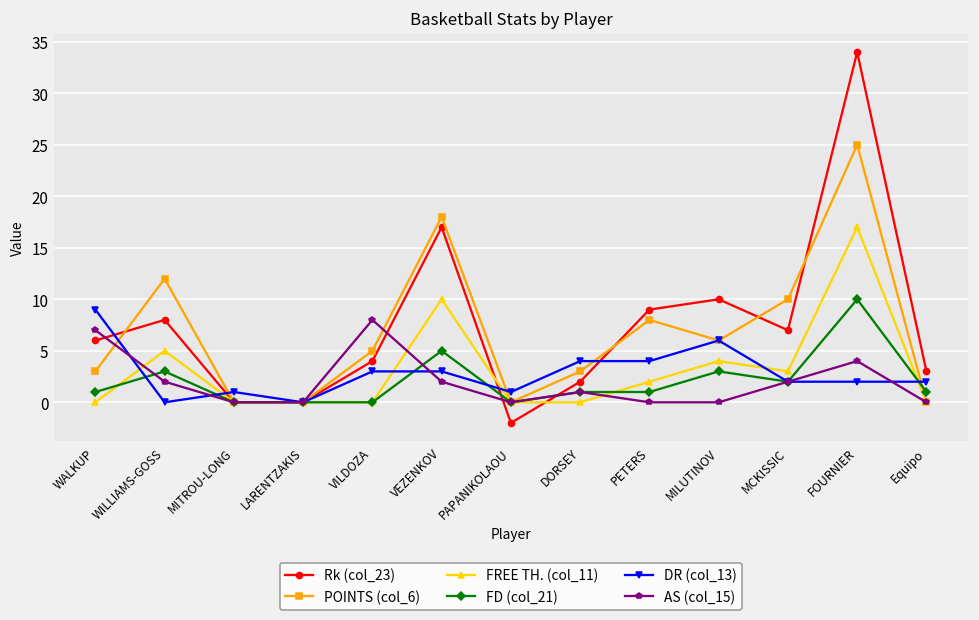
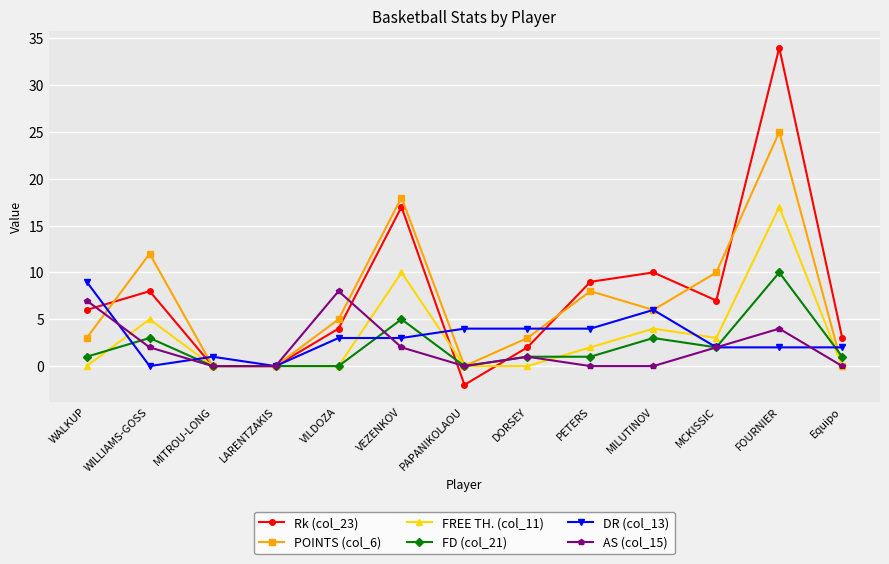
DR (col_13), PAPANIKOLAOU: 1 -> 4
